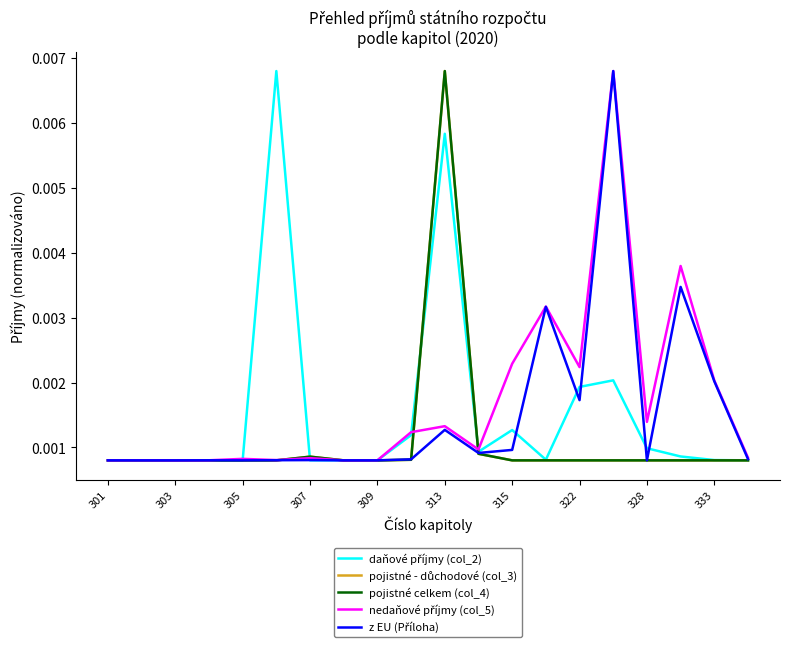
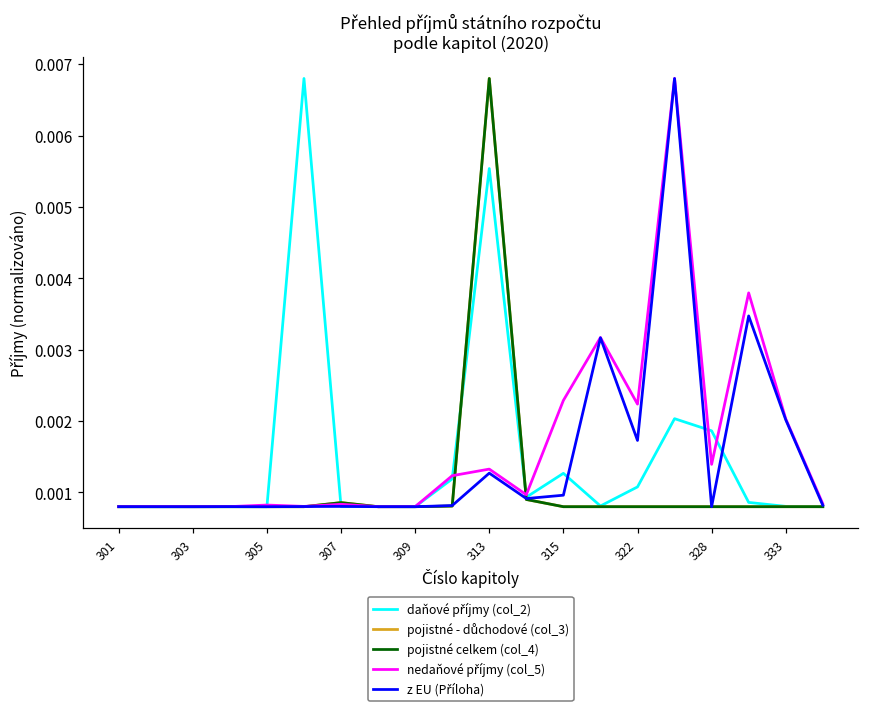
daňové příjmy (col_2), 313: 0.0058 -> 0.0055
daňové příjmy (col_2), 322: 0.0019 -> 0.0011
daňové příjmy (col_2), 328: 0.0010 -> 0.0019
